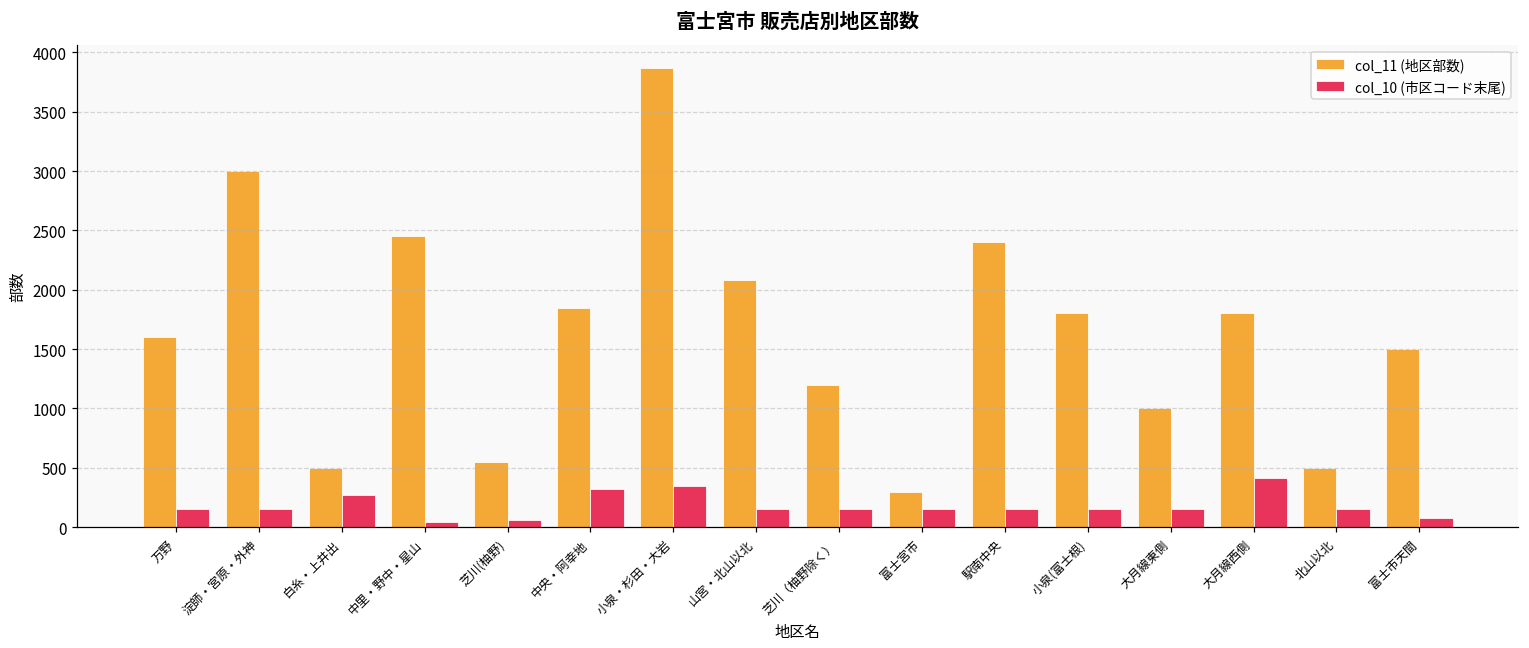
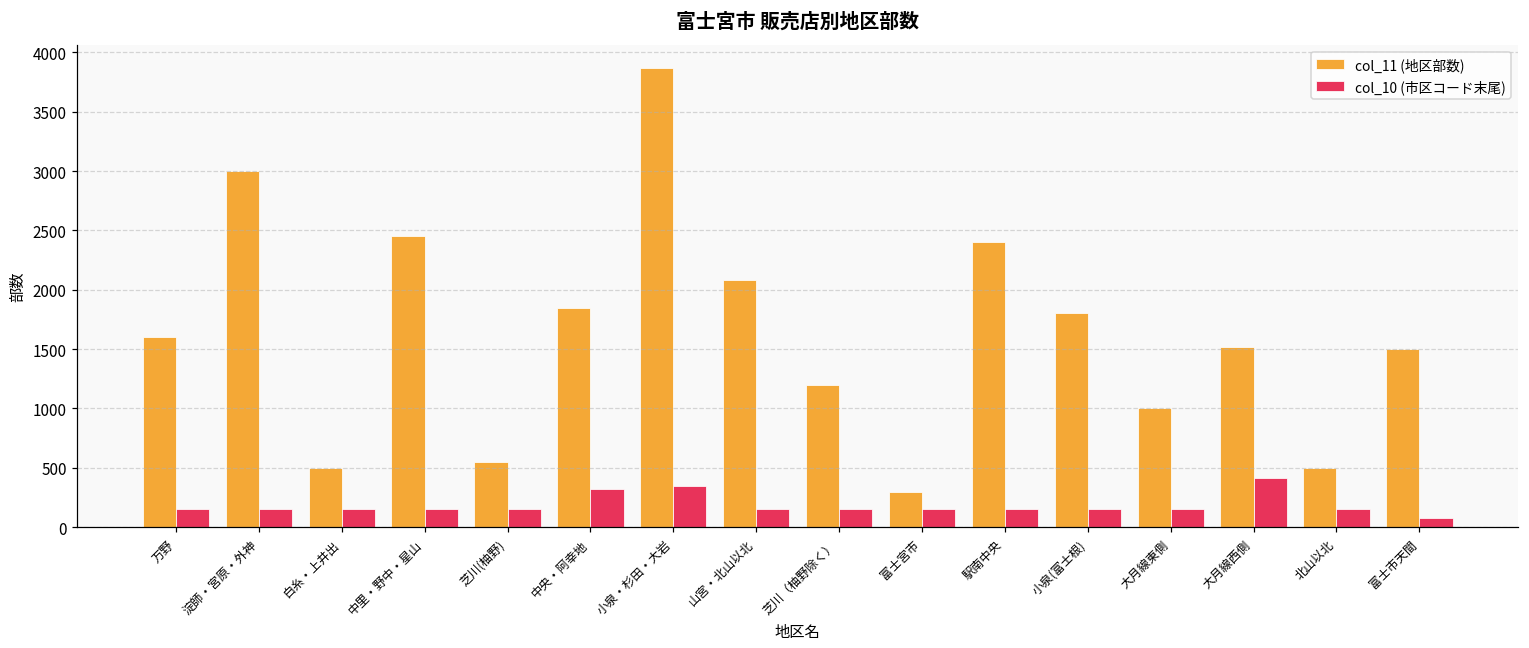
col_10 (市区コード末尾), 白糸・上井出: 270 -> 150
col_10 (市区コード末尾), 中里・野中・星山: 40 -> 150
col_10 (市区コード末尾), 芝川(柚野): 60 -> 150
col_11 (地区部数), 大月線西側: 1800 -> 1520
